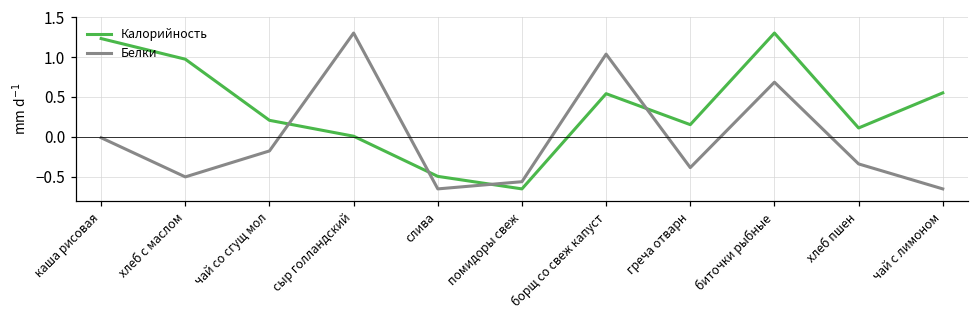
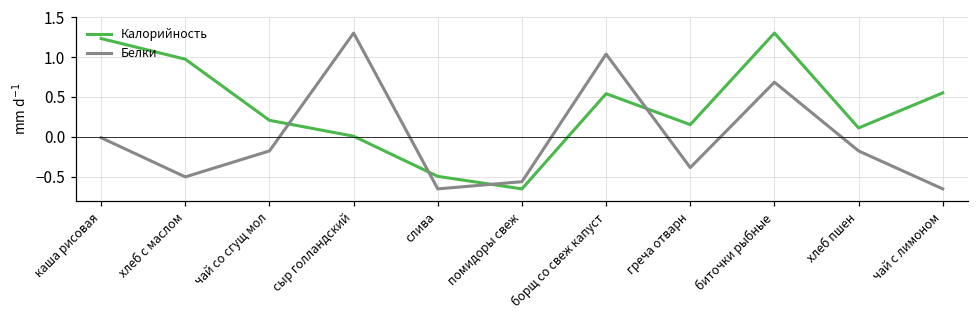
Белки, хлеб пшен: -0.3 -> -0.2
